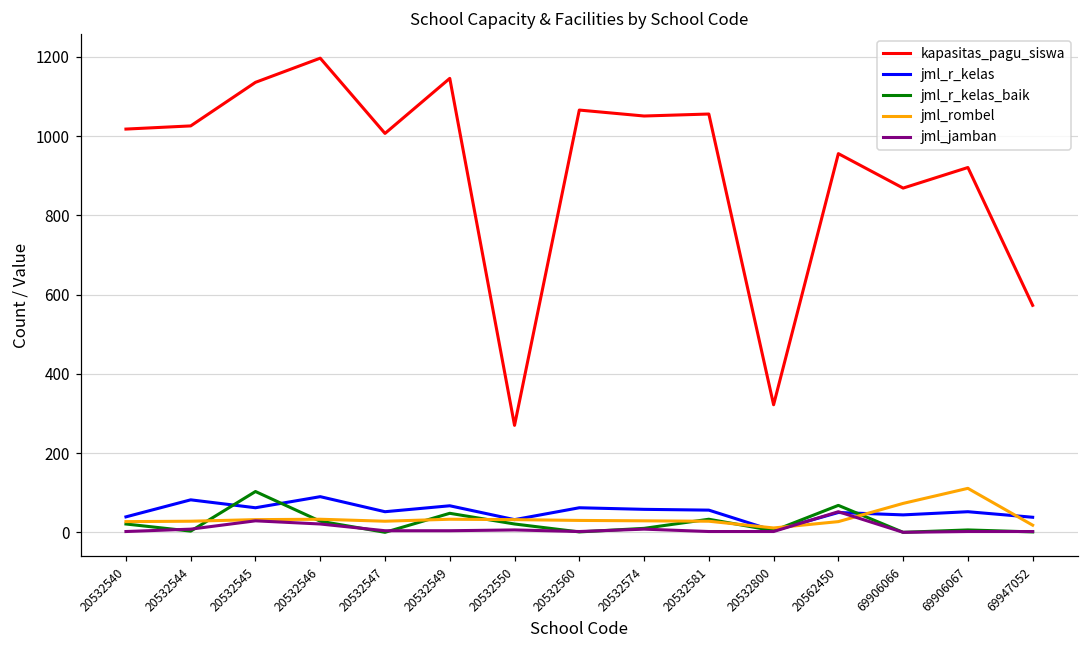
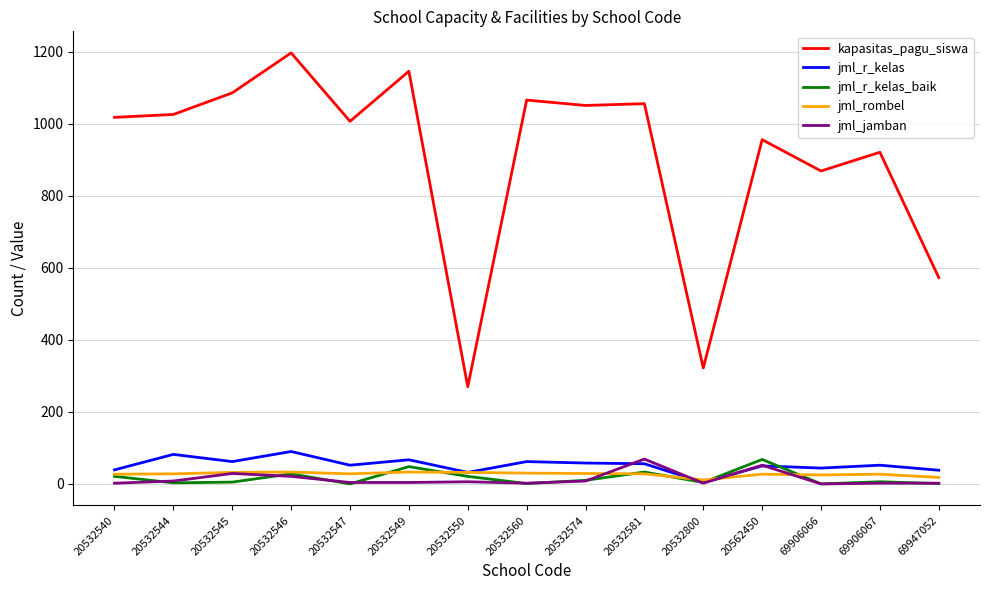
kapasitas_pagu_siswa, 20532545: 1140 -> 1090
jml_r_kelas_baik, 20532545: 100 -> 10
jml_jamban, 20532581: 0 -> 70
jml_rombel, 69906066: 70 -> 30
jml_rombel, 69906067: 110 -> 30
